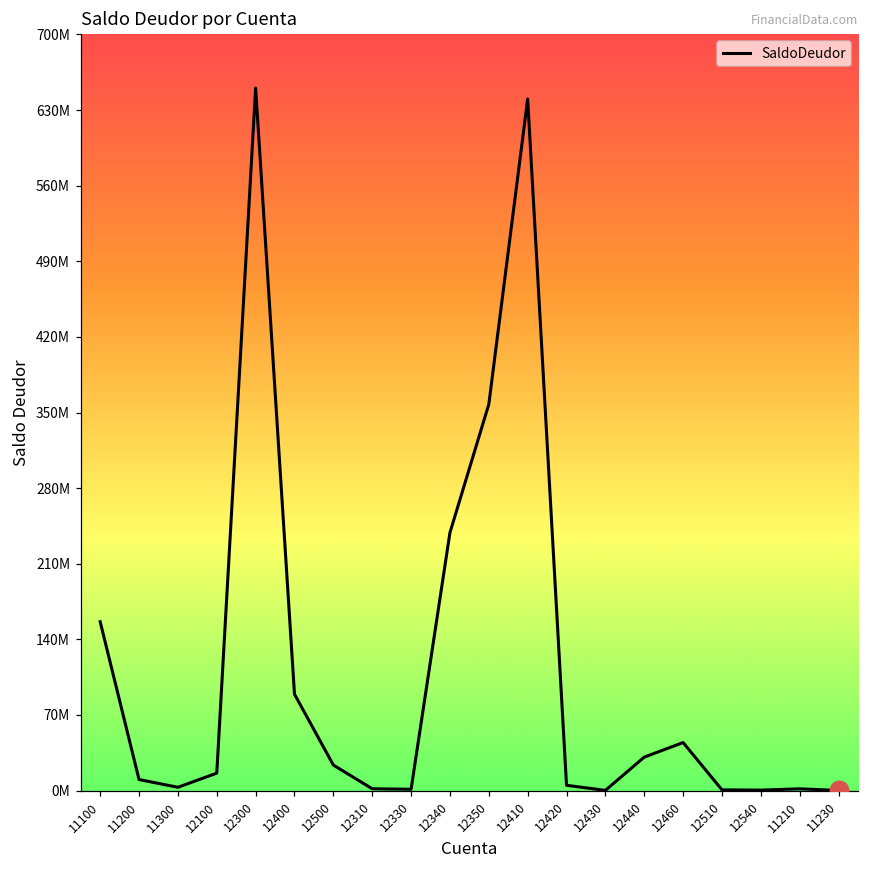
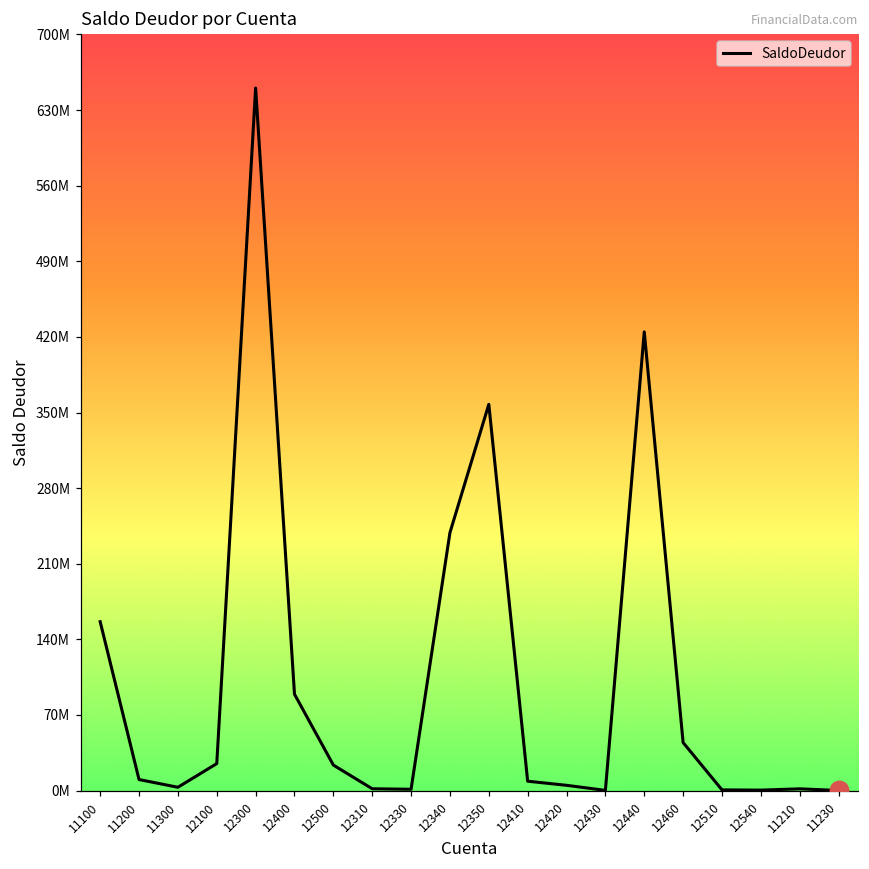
SaldoDeudor, 12100: 20000000 -> 30000000
SaldoDeudor, 12410: 640000000 -> 10000000
SaldoDeudor, 12440: 30000000 -> 420000000
